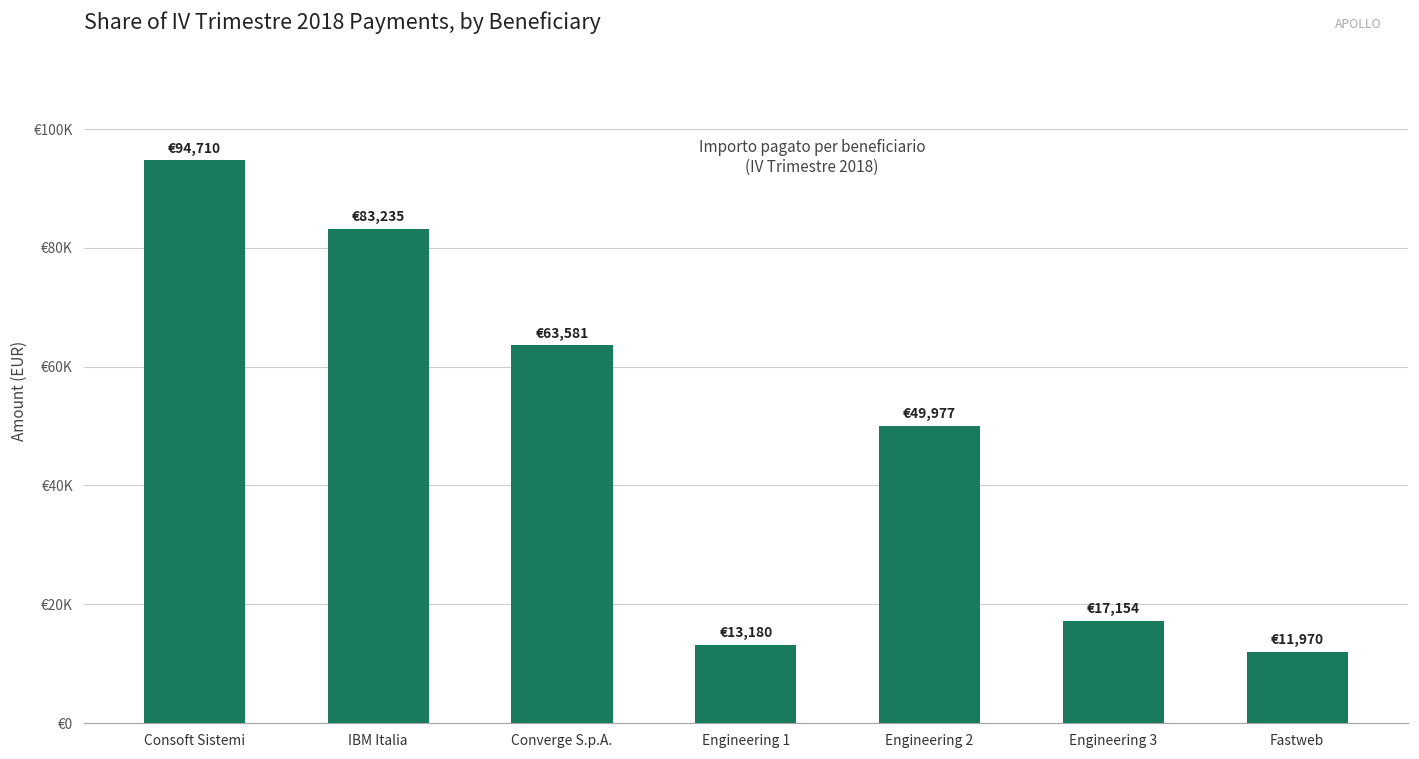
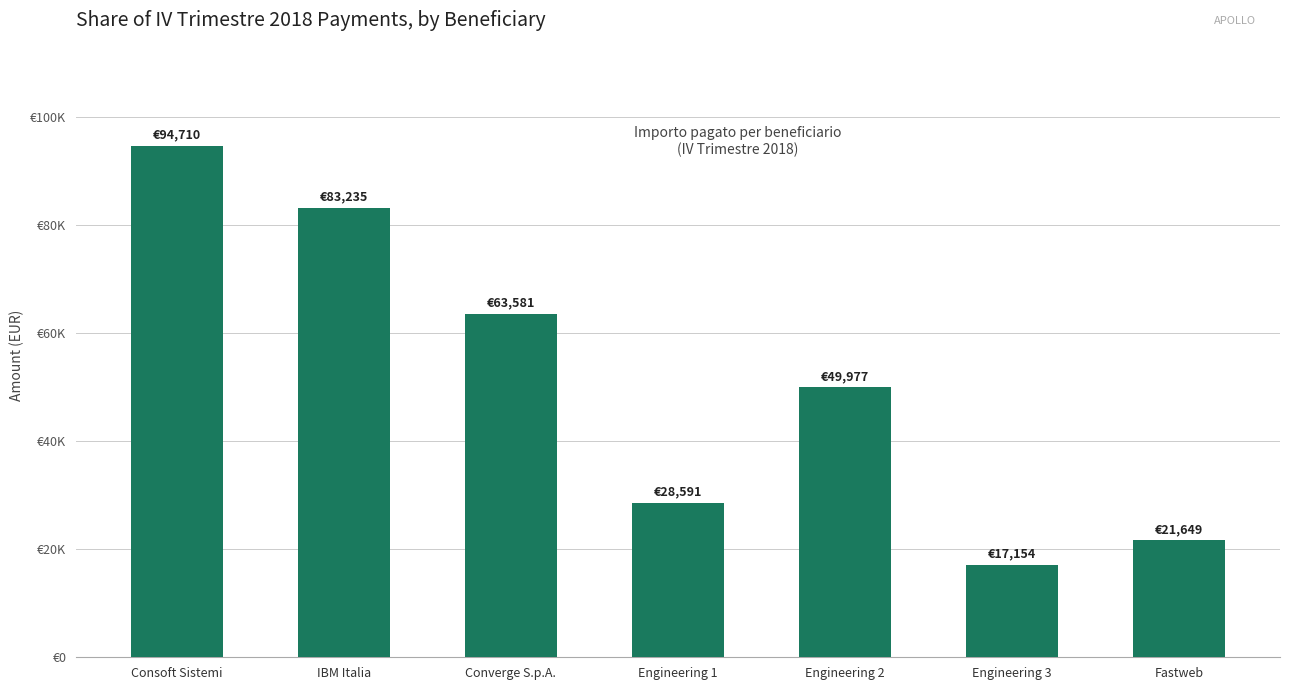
Engineering 1: €13,180 -> €28,591
Fastweb: €11,970 -> €21,649
